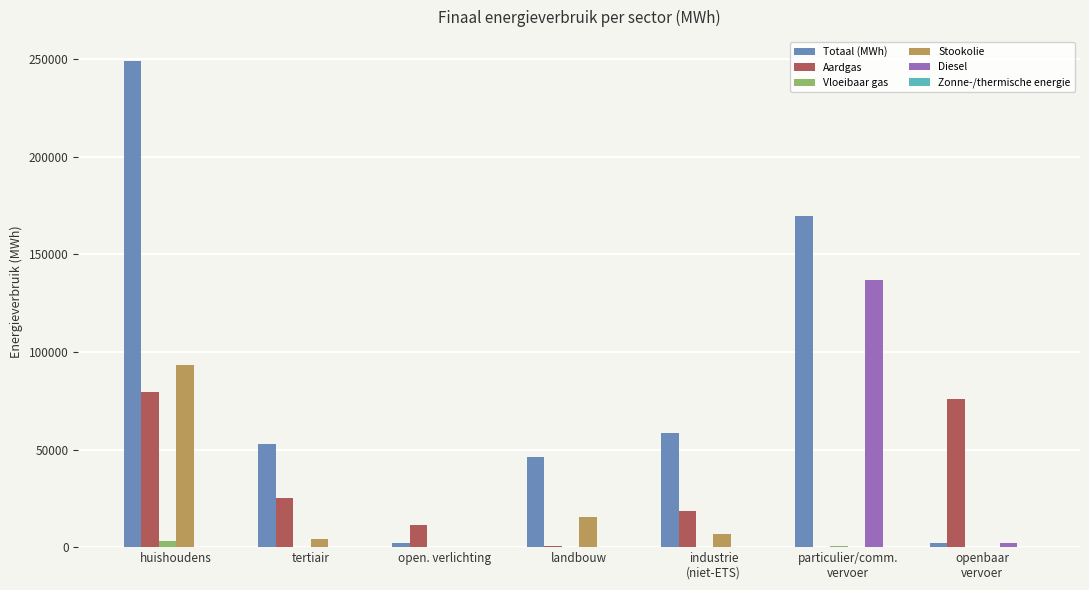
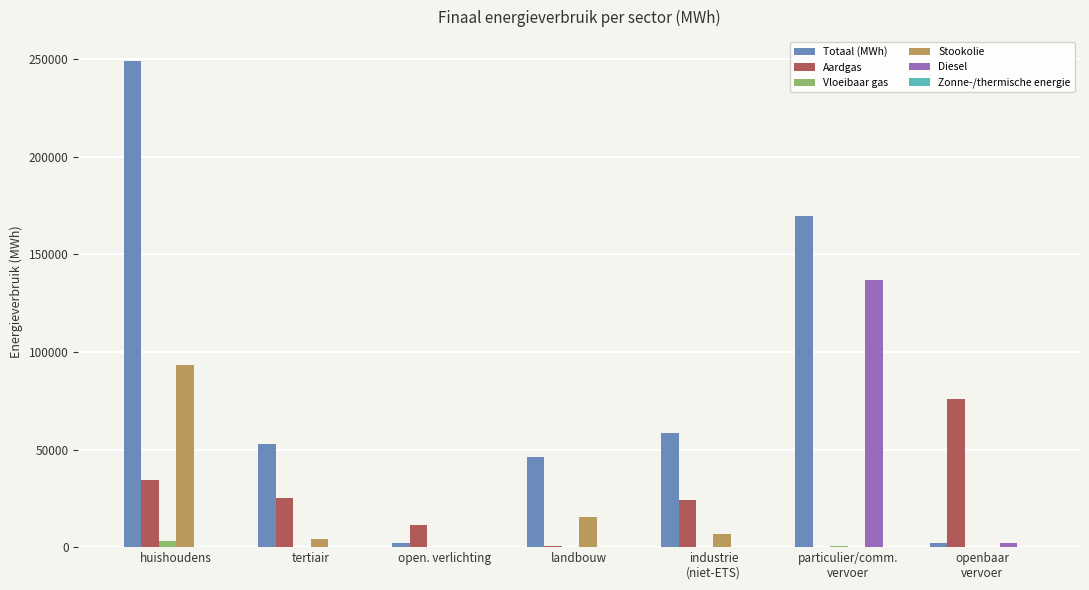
Aardgas, huishoudens: 79000 -> 34000
Aardgas, industrie (niet-ETS): 19000 -> 24000
